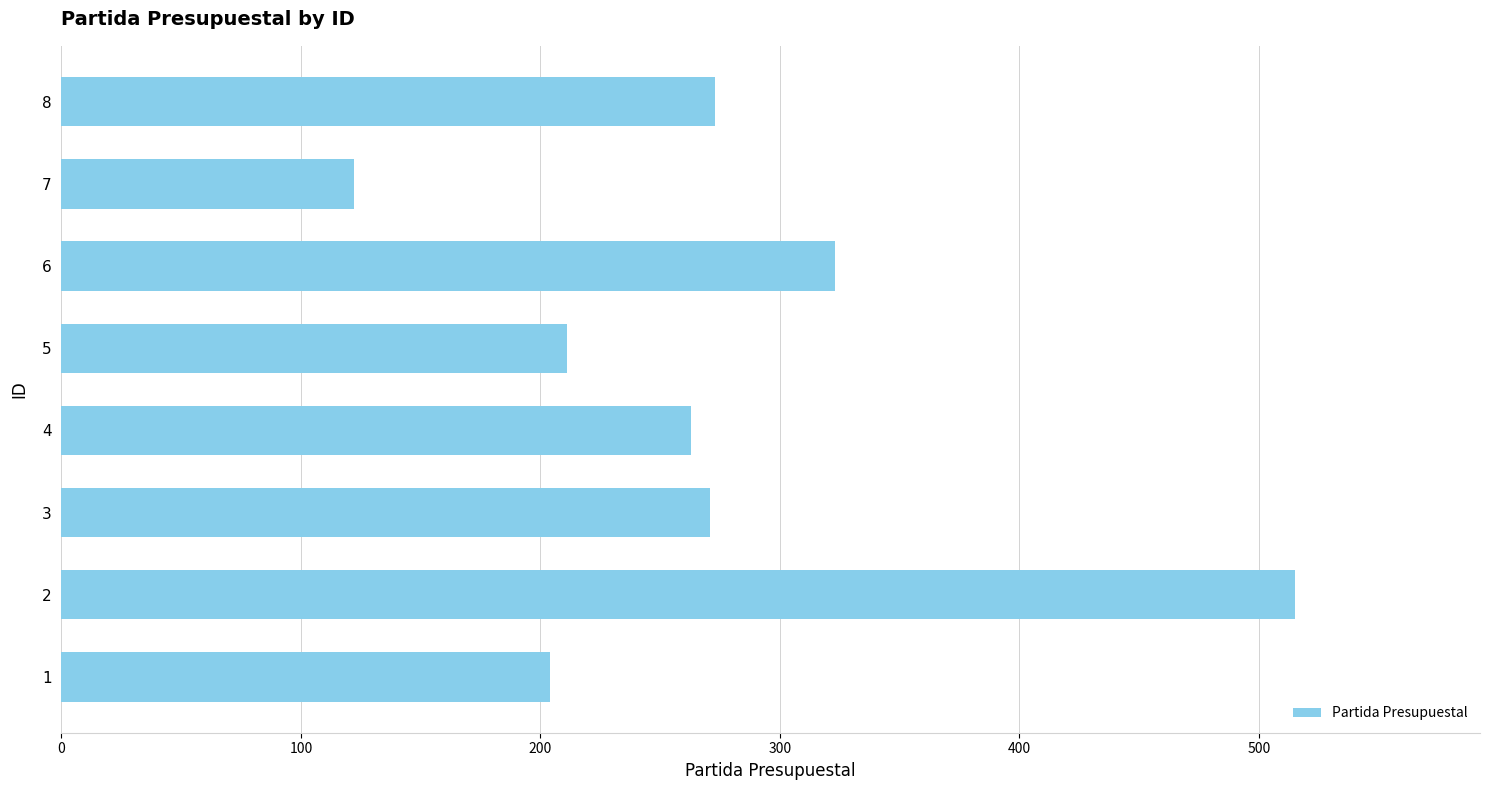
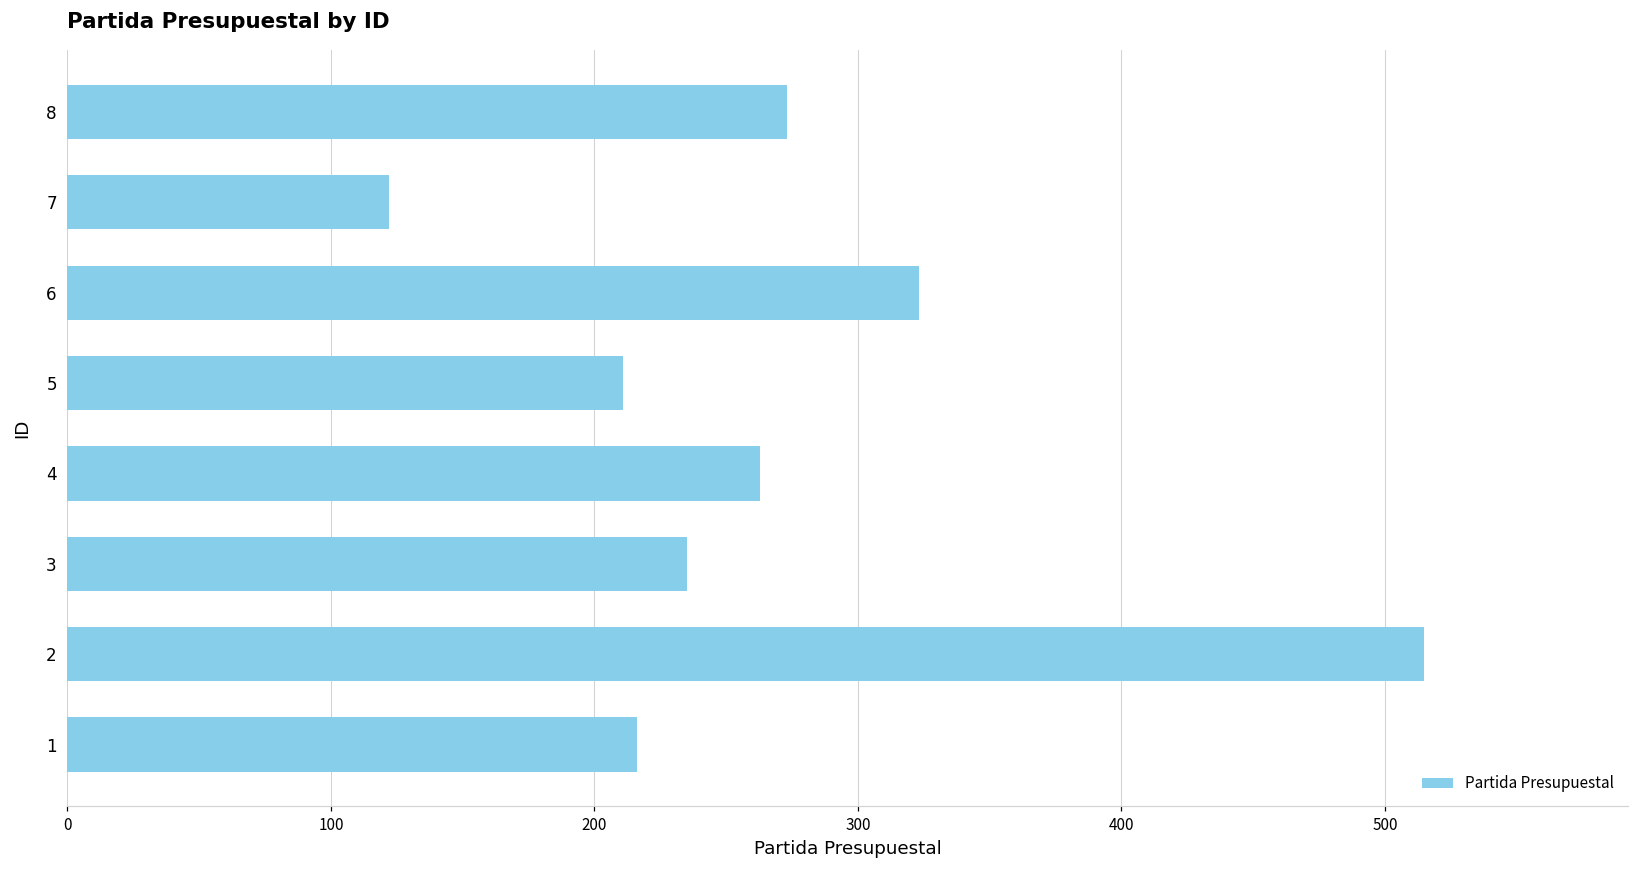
3: 271 -> 235
1: 204 -> 216
